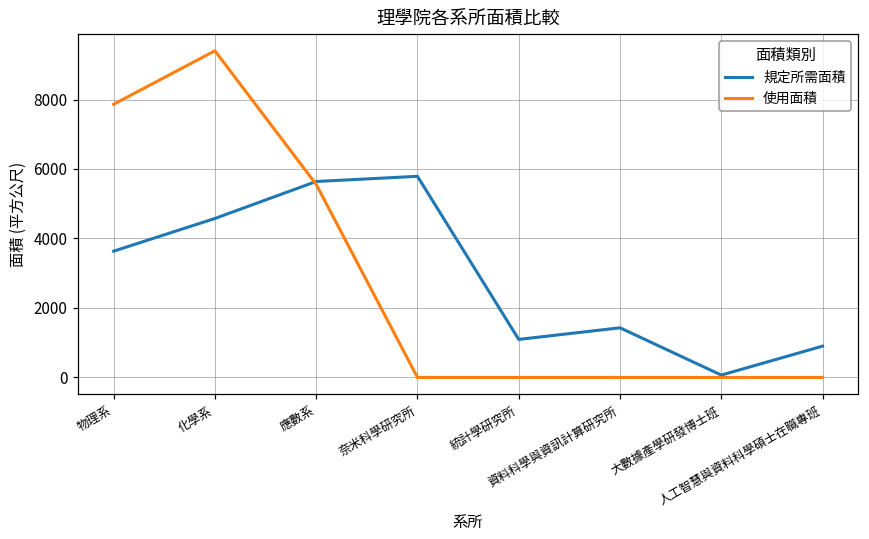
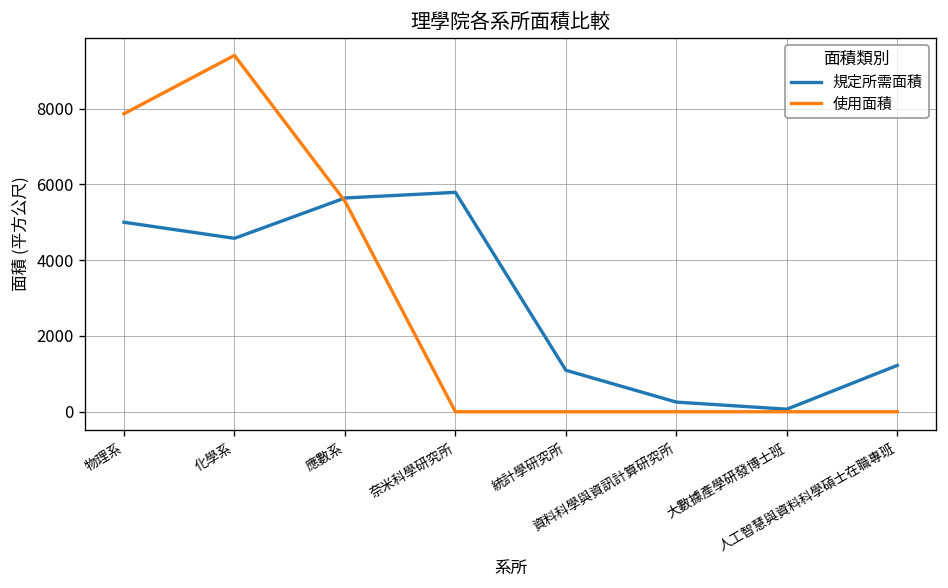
規定所需面積, 物理系: 3600 -> 5000
規定所需面積, 資料科學與資訊計算研究所: 1400 -> 300
規定所需面積, 人工智慧與資料科學碩士在職專班: 900 -> 1200
